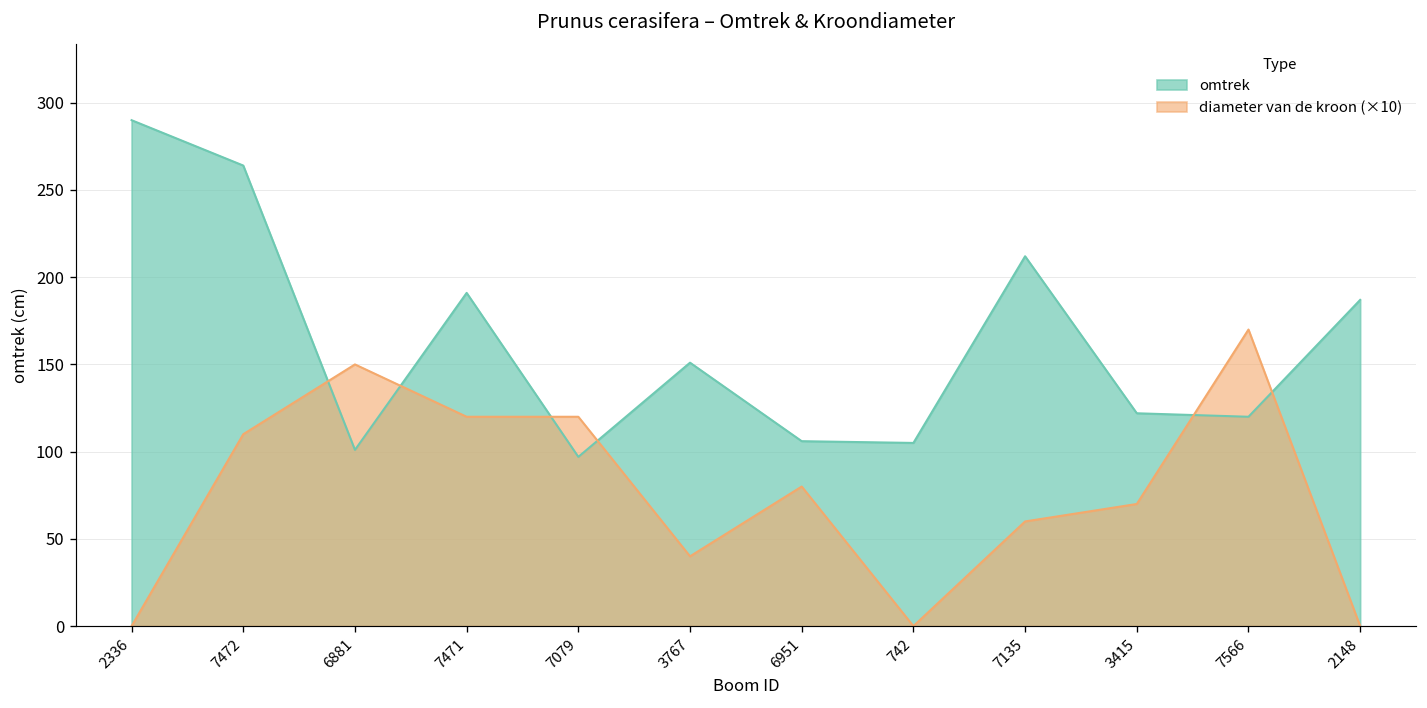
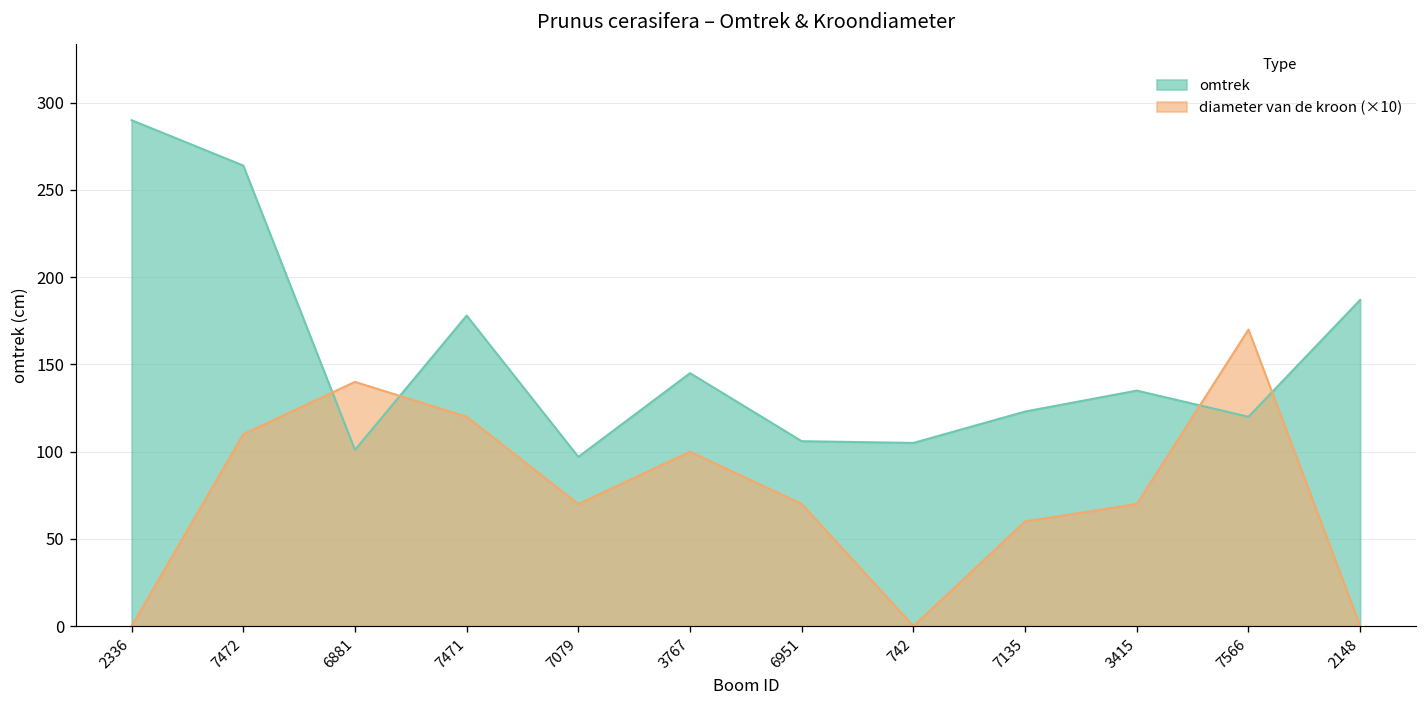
diameter van de kroon (×10), 6881: 150 -> 140
omtrek, 7471: 191 -> 178
diameter van de kroon (×10), 7079: 120 -> 70
omtrek, 3767: 151 -> 145
diameter van de kroon (×10), 3767: 40 -> 100
diameter van de kroon (×10), 6951: 80 -> 70
omtrek, 7135: 212 -> 123
omtrek, 3415: 122 -> 135
